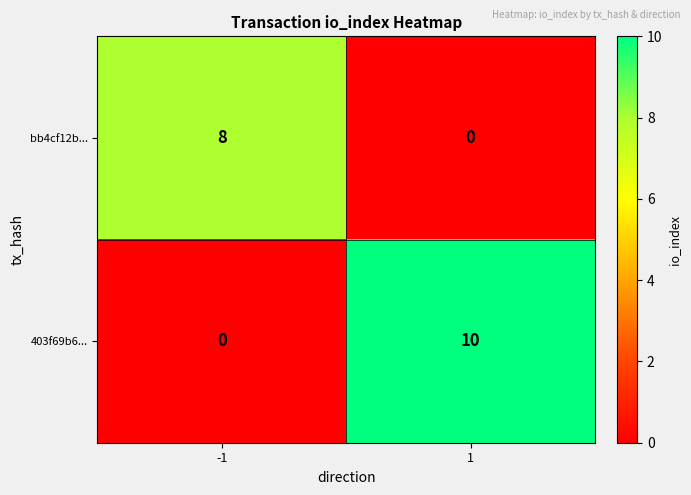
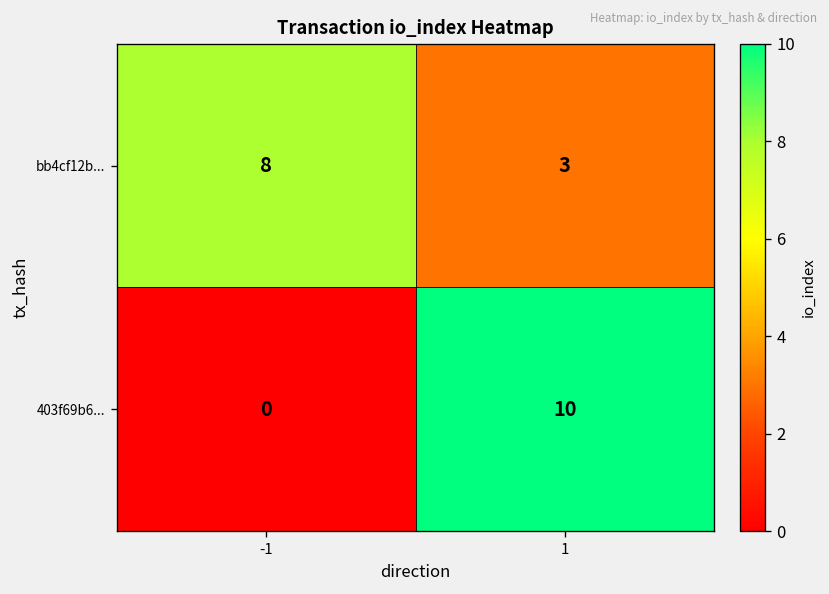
bb4cf12b..., 1: 0 -> 3
